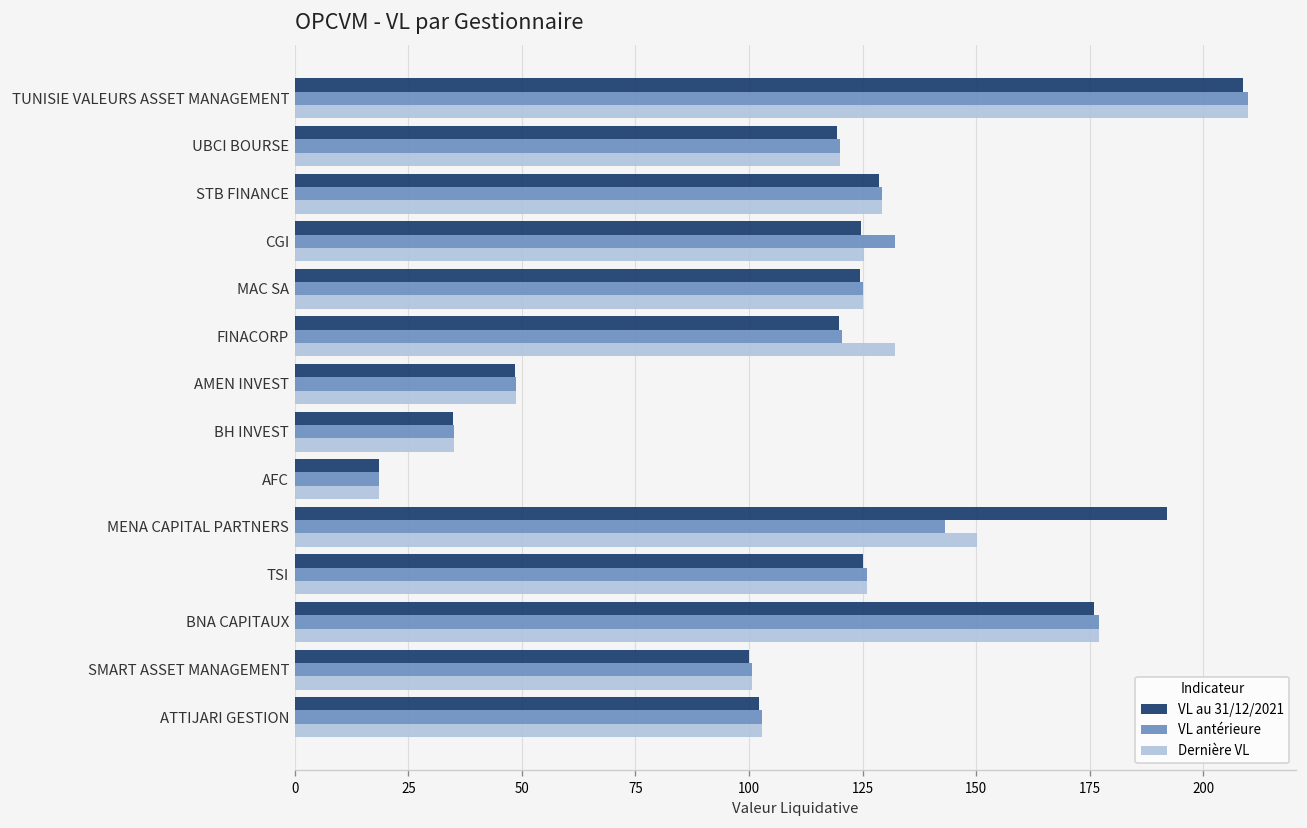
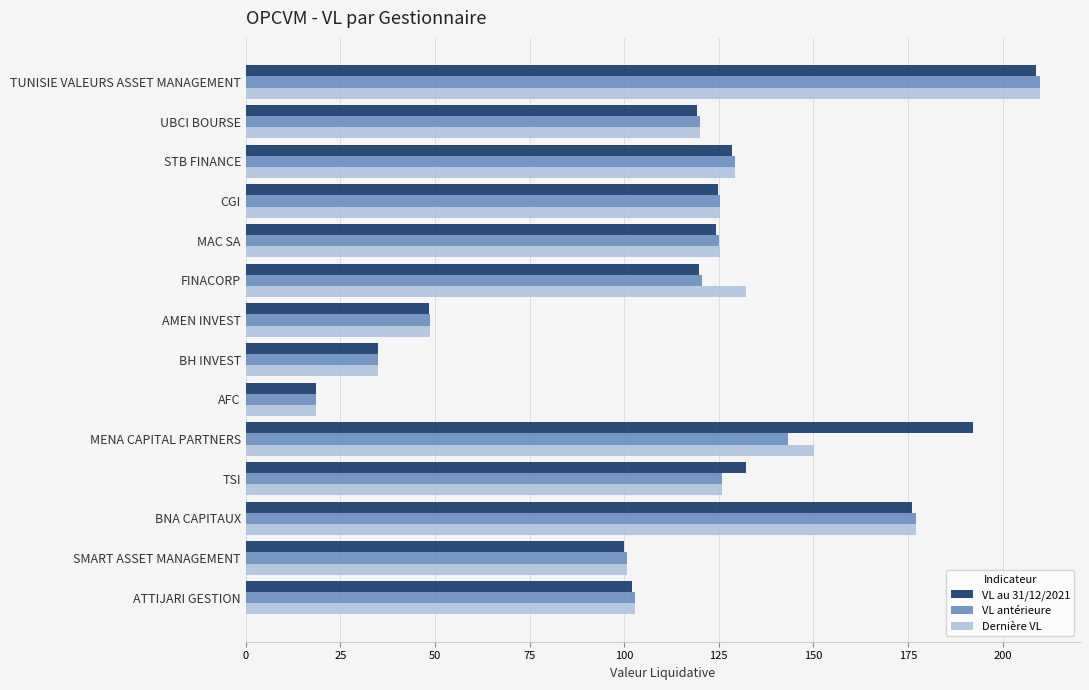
VL antérieure, CGI: 132 -> 125
VL au 31/12/2021, TSI: 125 -> 132
